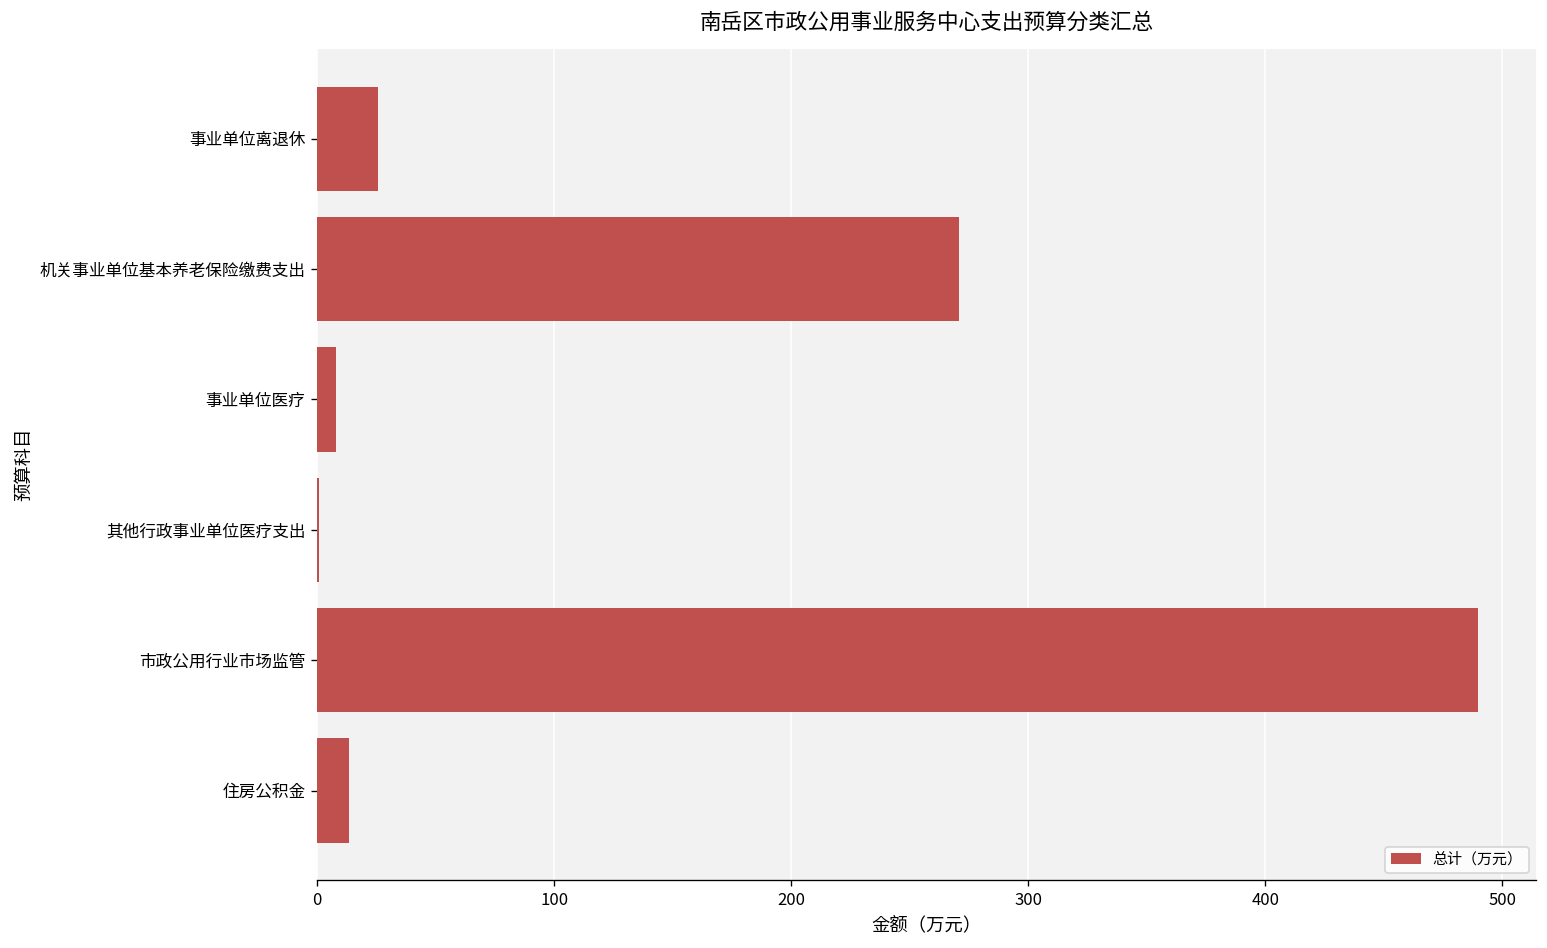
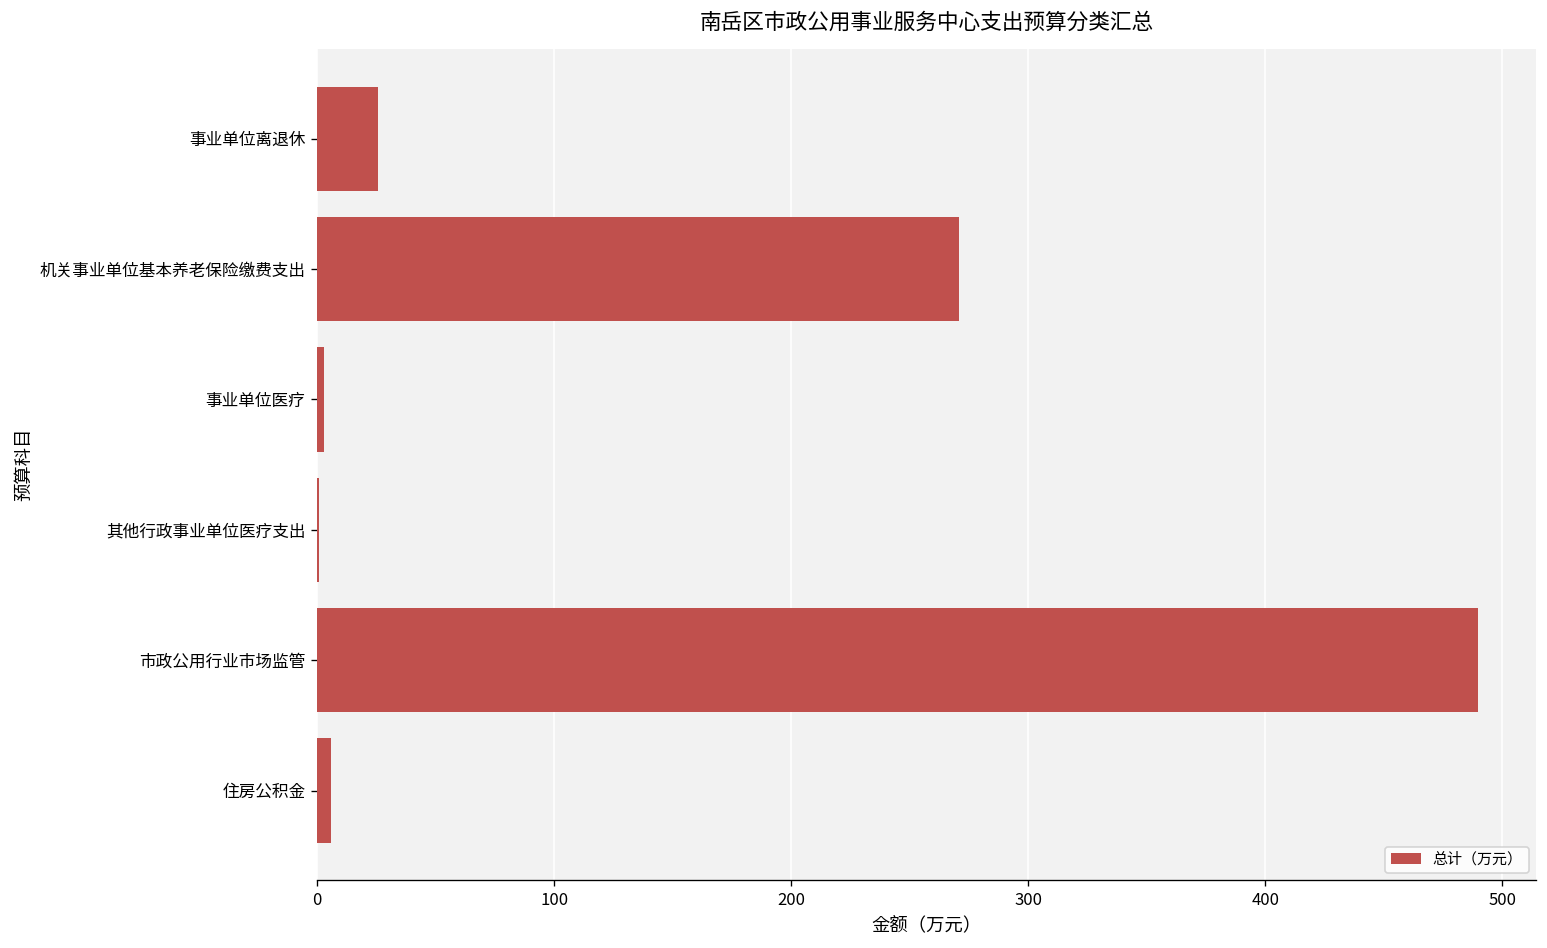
事业单位医疗: 8 -> 3
住房公积金: 13 -> 6
